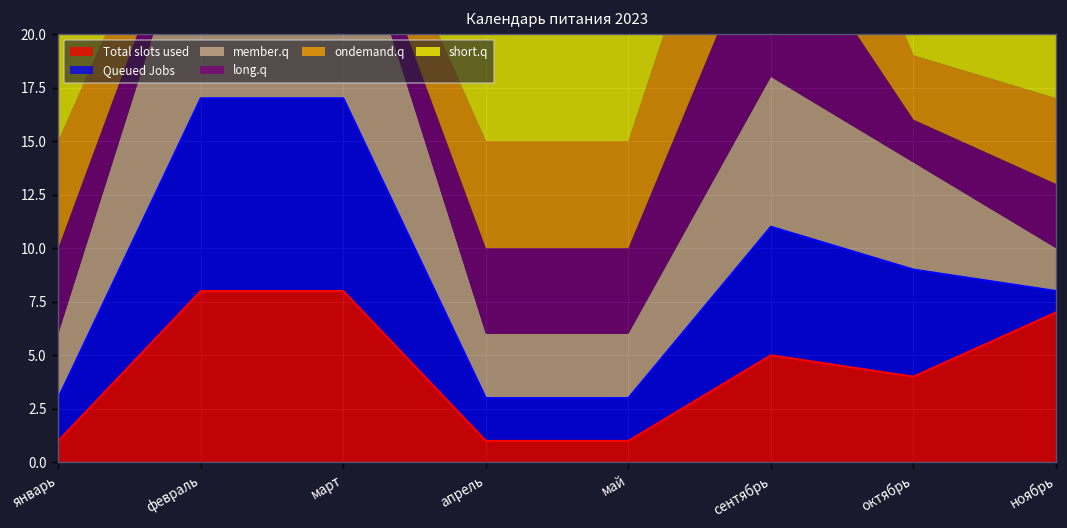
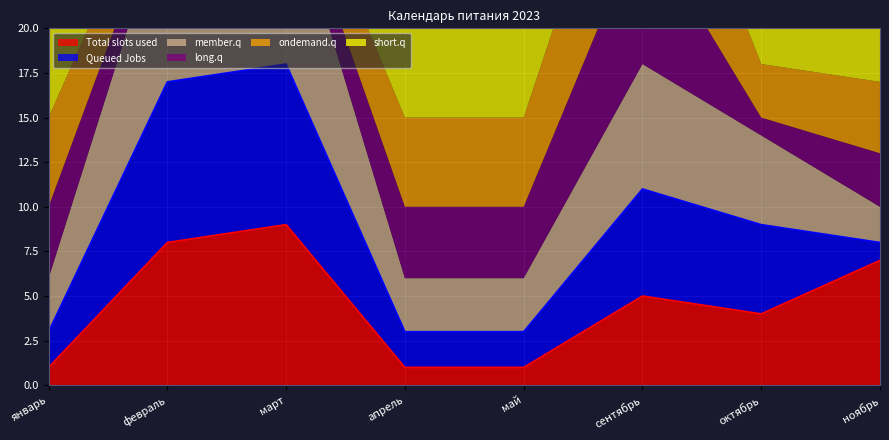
Total slots used, март: 8 -> 9
long.q, октябрь: 2 -> 1
